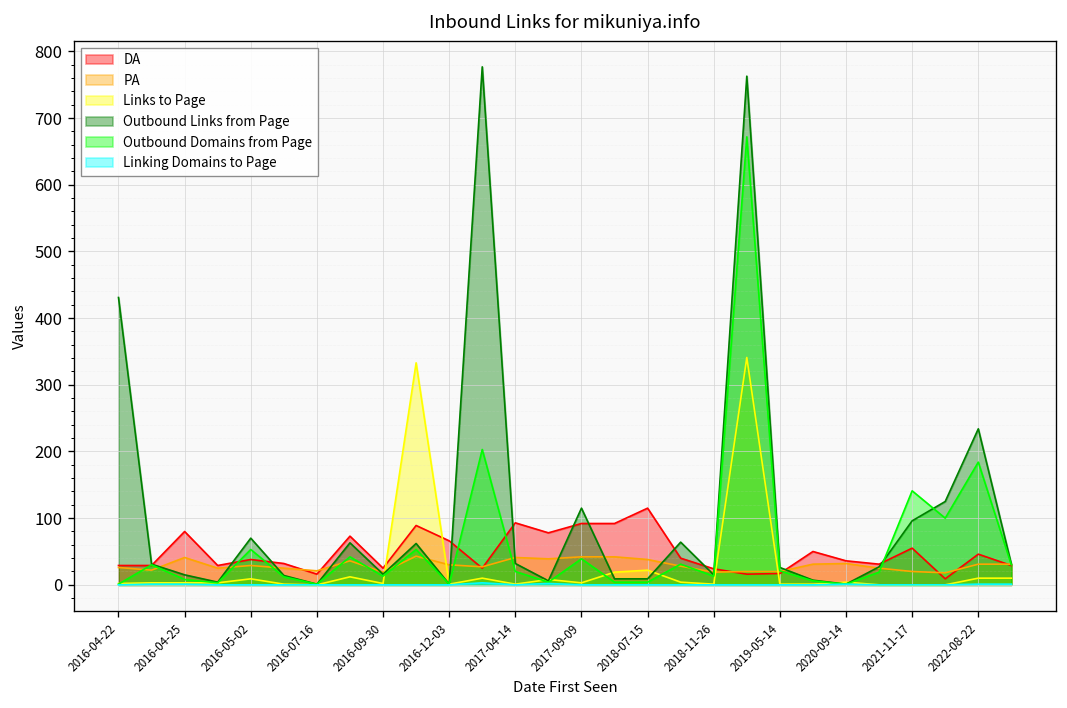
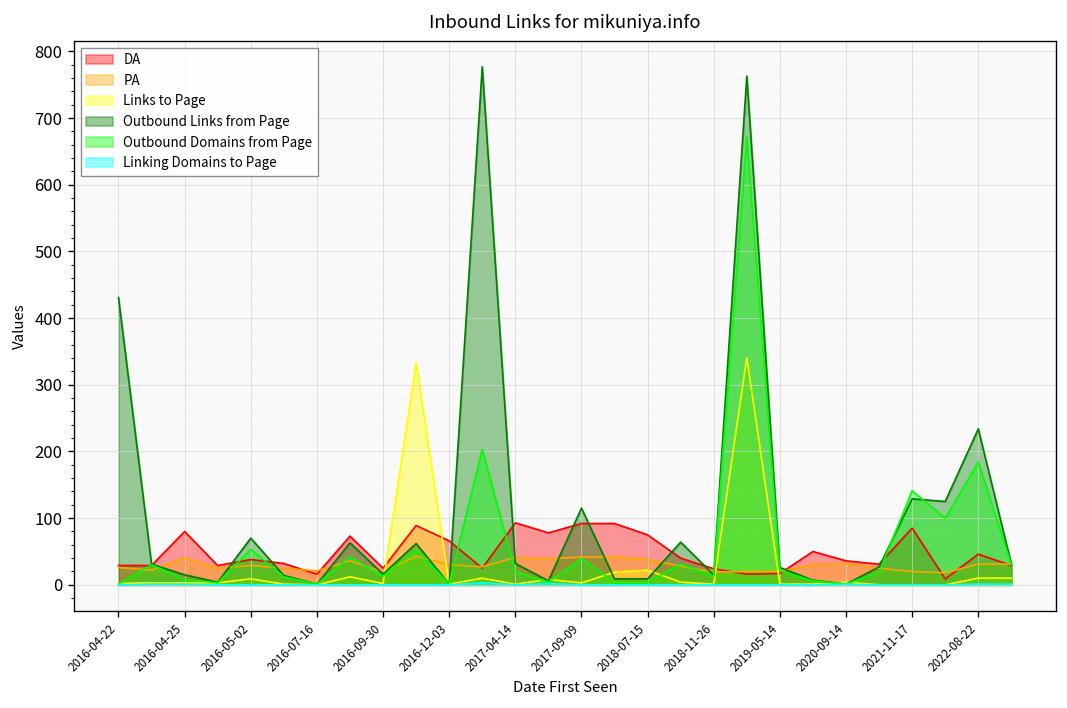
DA, 2018-07-15: 120 -> 80
DA, 2021-11-17: 60 -> 90
Outbound Links from Page, 2021-11-17: 100 -> 130
